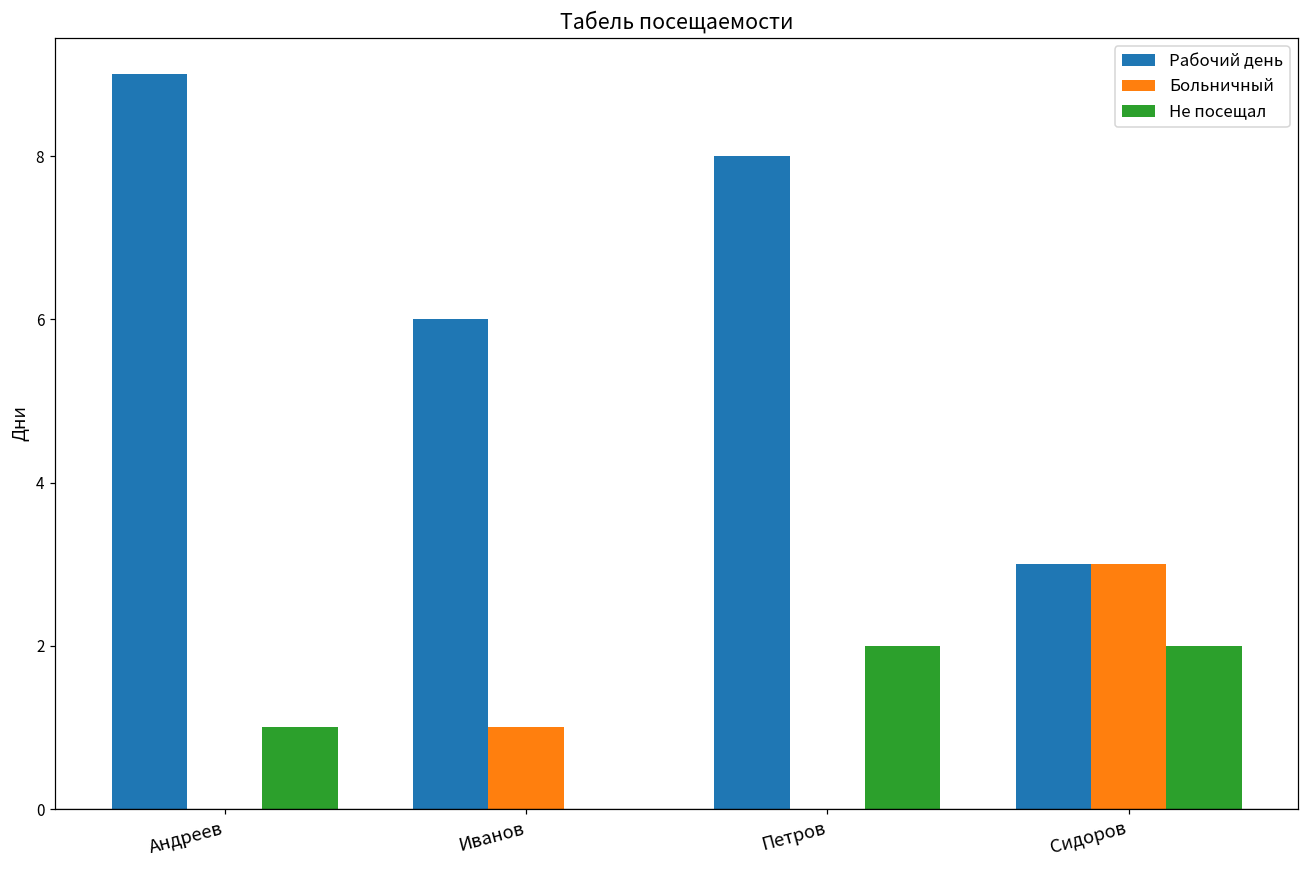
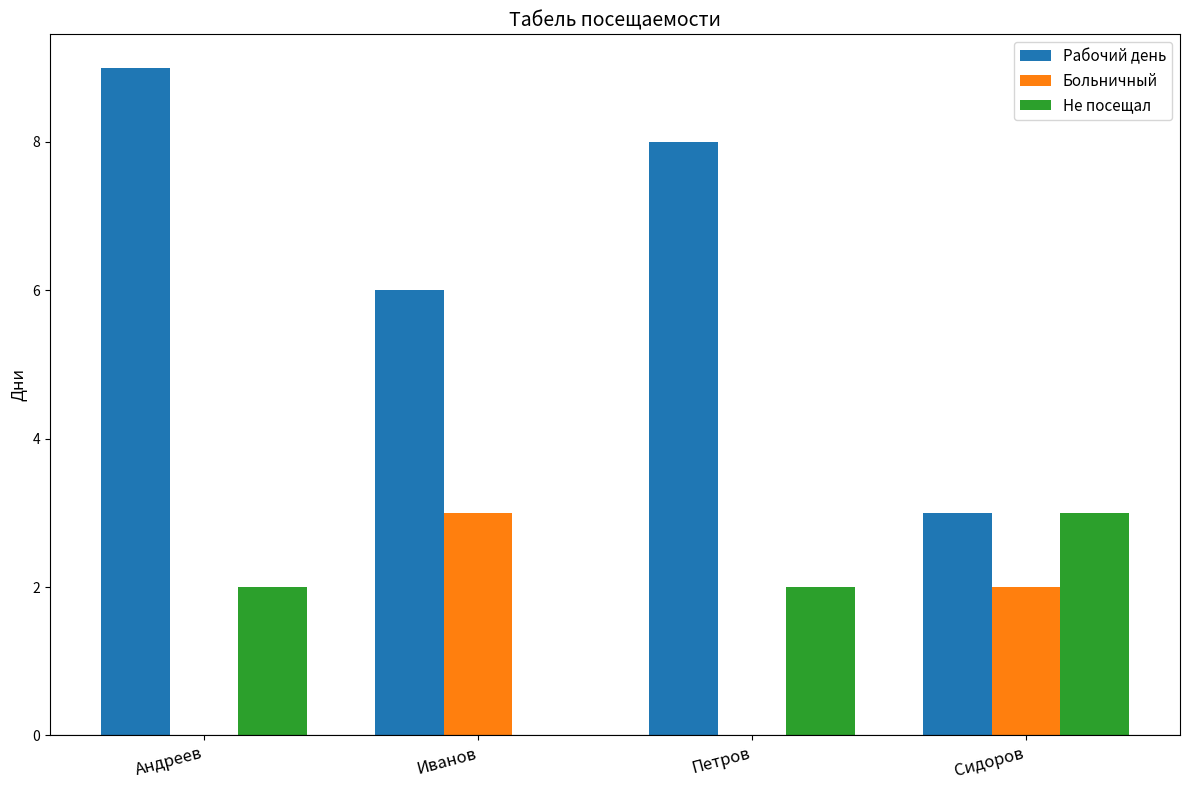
Не посещал, Андреев: 1 -> 2
Больничный, Иванов: 1 -> 3
Больничный, Сидоров: 3 -> 2
Не посещал, Сидоров: 2 -> 3
